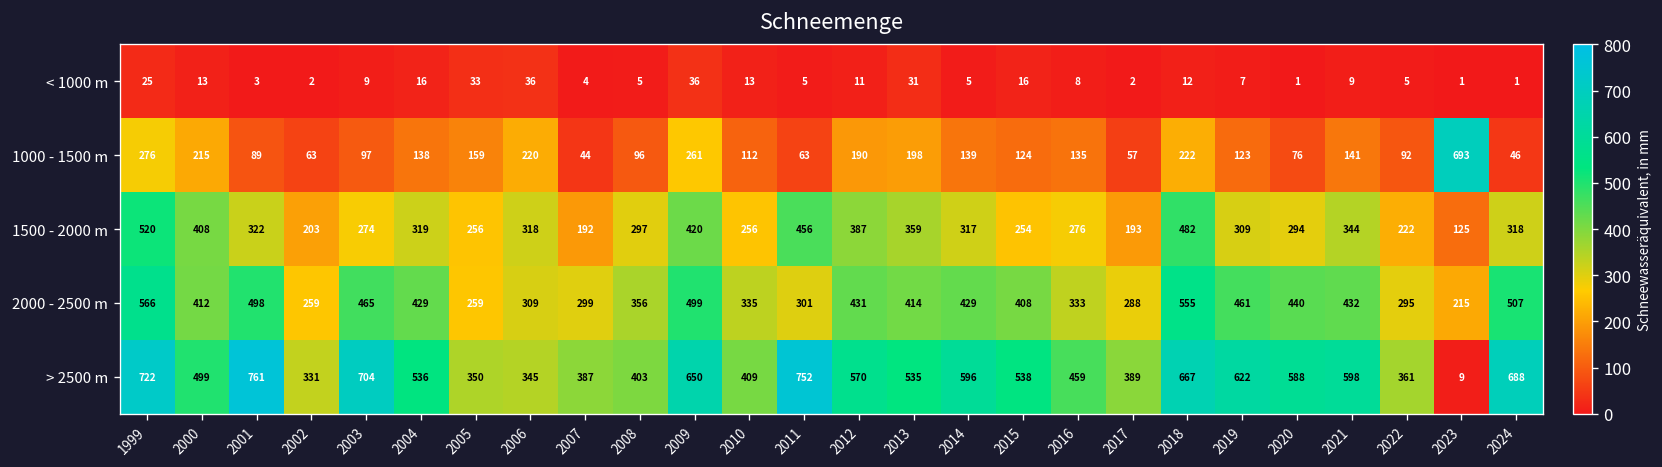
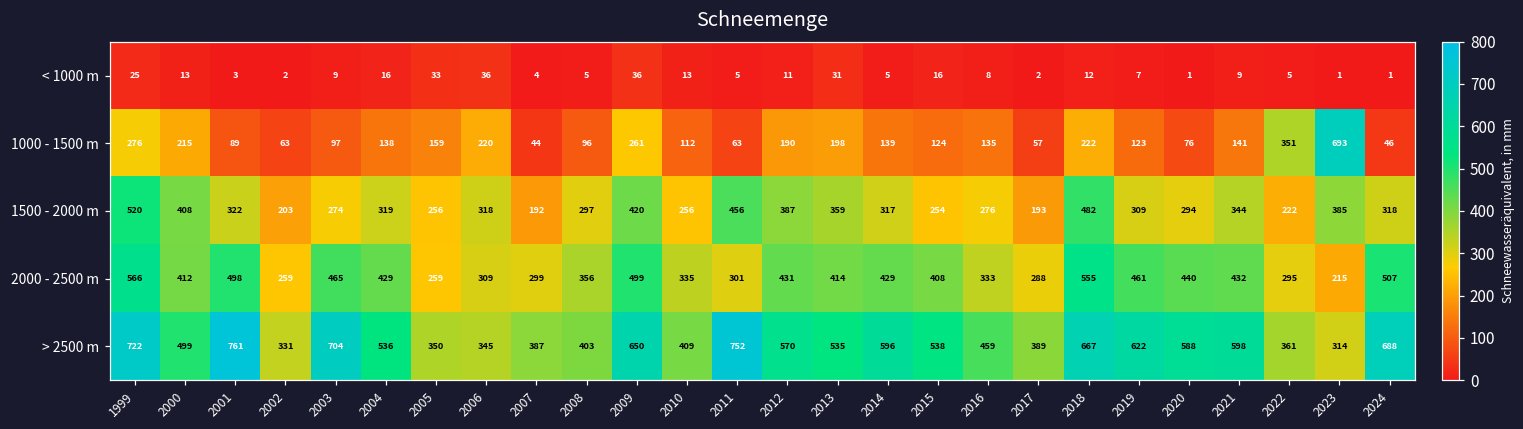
1000 - 1500 m, 2022: 92 -> 351
1500 - 2000 m, 2023: 125 -> 385
> 2500 m, 2023: 9 -> 314
